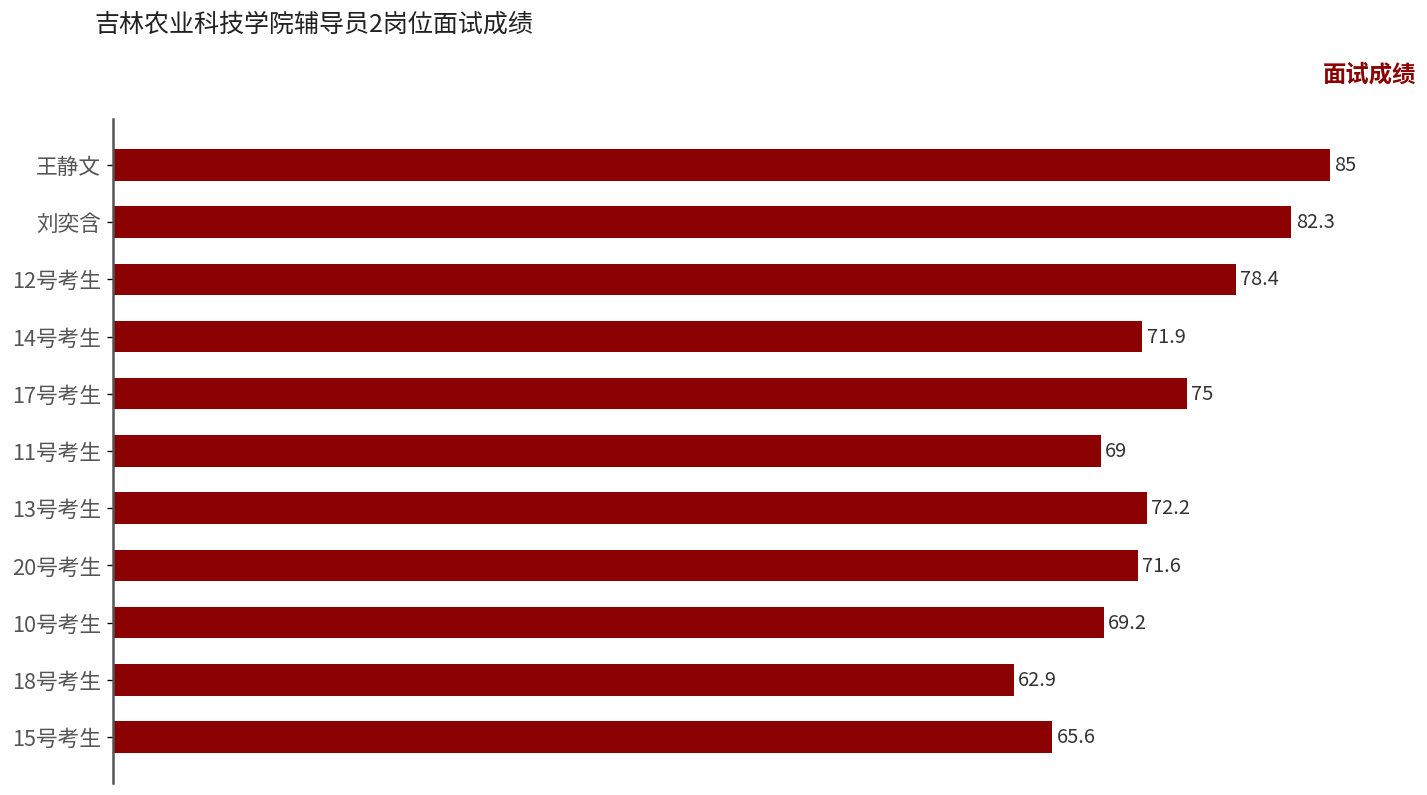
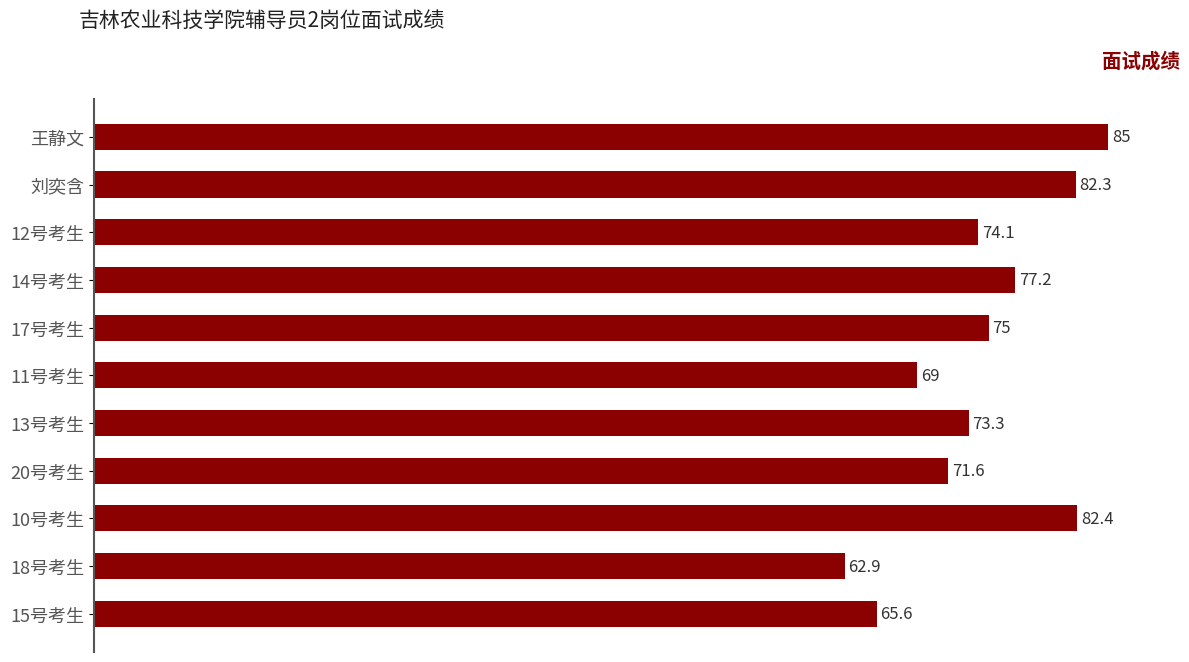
12号考生: 78.4 -> 74.1
14号考生: 71.9 -> 77.2
13号考生: 72.2 -> 73.3
10号考生: 69.2 -> 82.4
